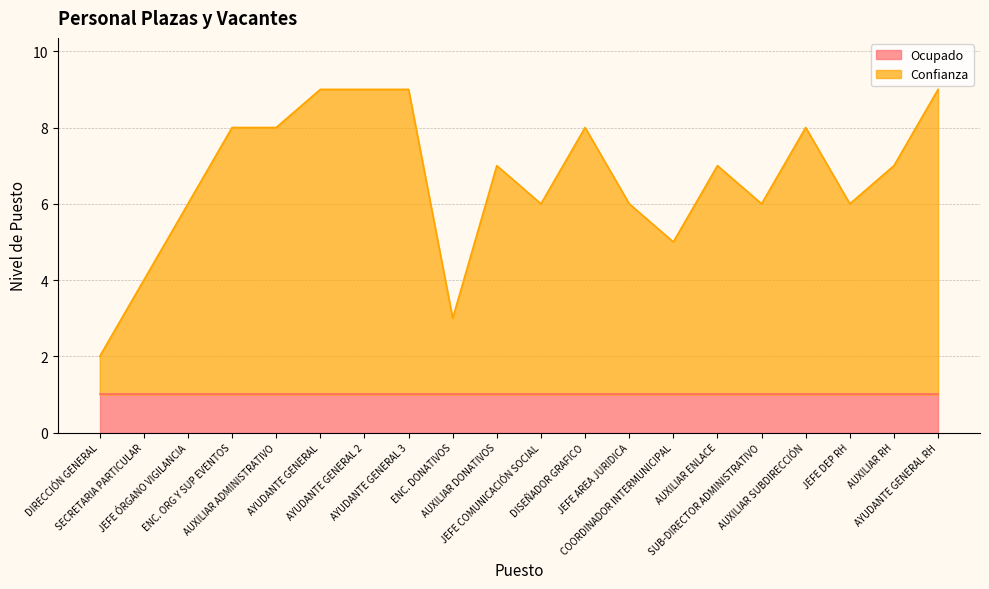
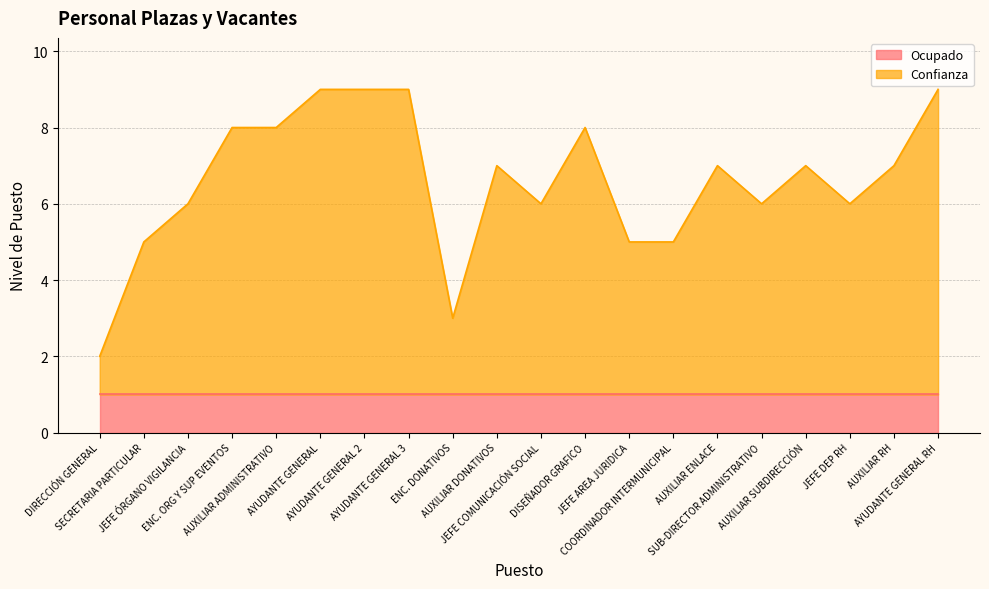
Confianza, SECRETARIA PARTICULAR: 4.0 -> 5.0
Confianza, JEFE AREA JURIDICA: 6.0 -> 5.0
Confianza, AUXILIAR SUBDIRECCIÓN: 8.0 -> 7.0
